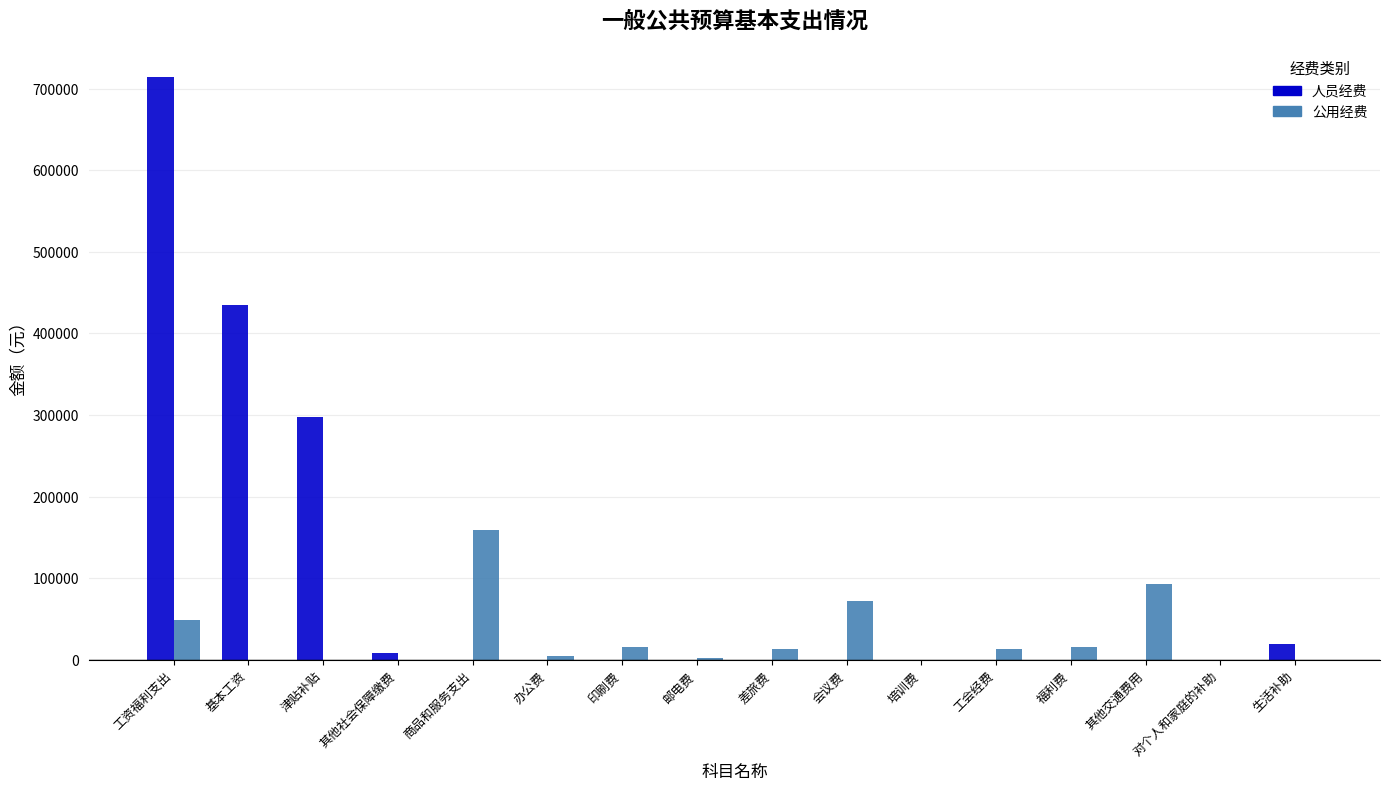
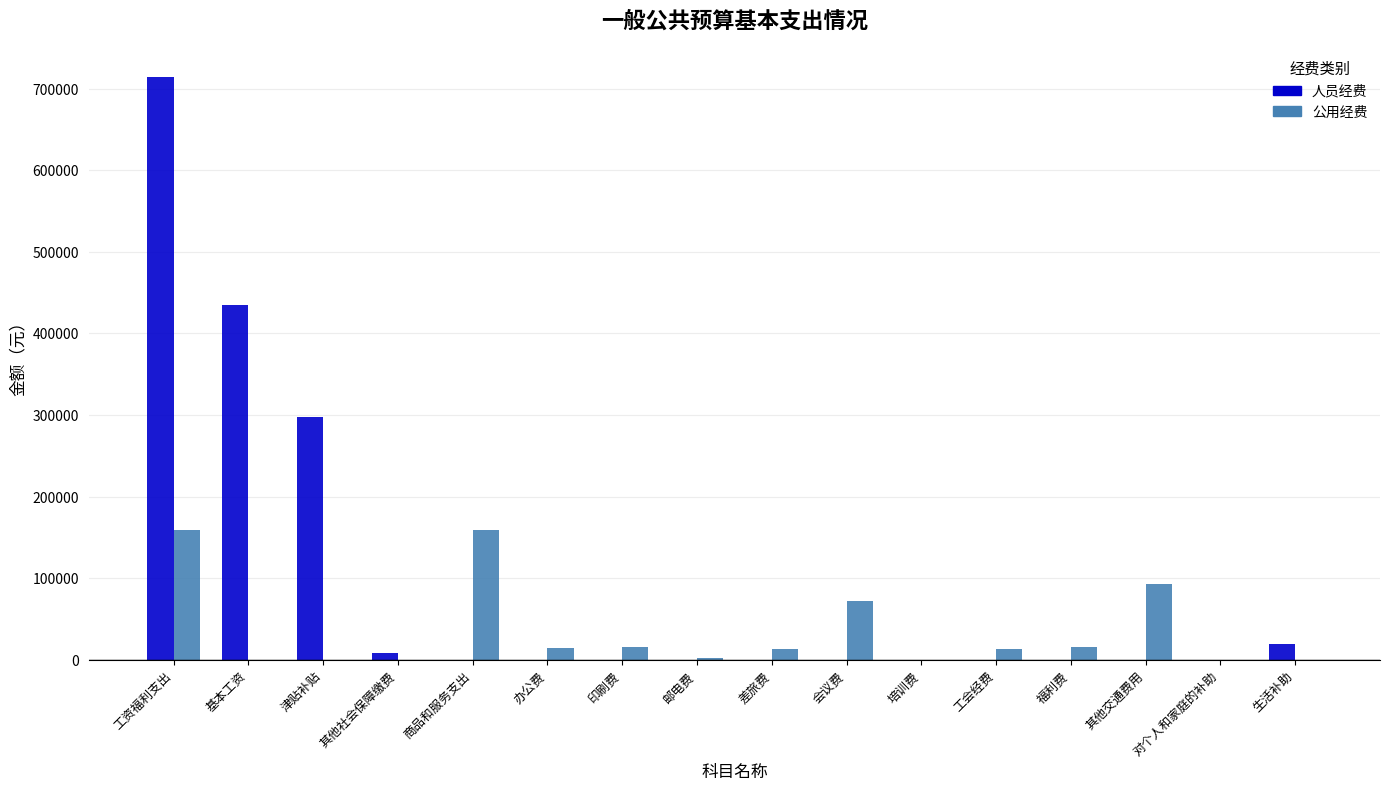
公用经费, 工资福利支出: 50000 -> 160000
公用经费, 办公费: 10000 -> 20000
